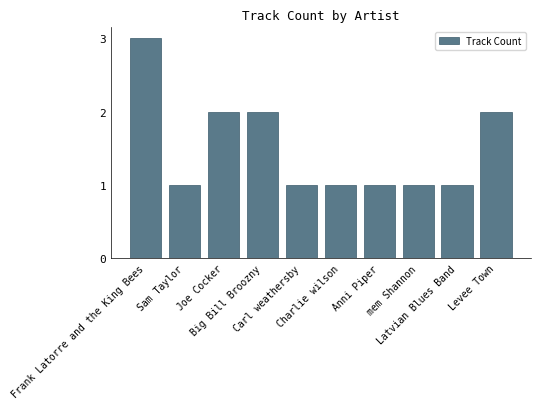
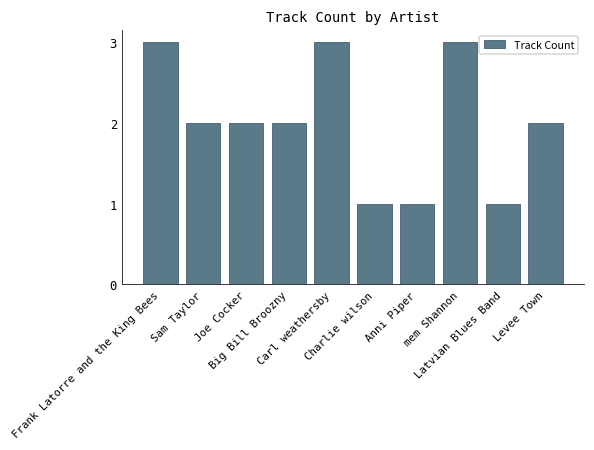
Sam Taylor: 1 -> 2
Carl weathersby: 1 -> 3
mem Shannon: 1 -> 3
